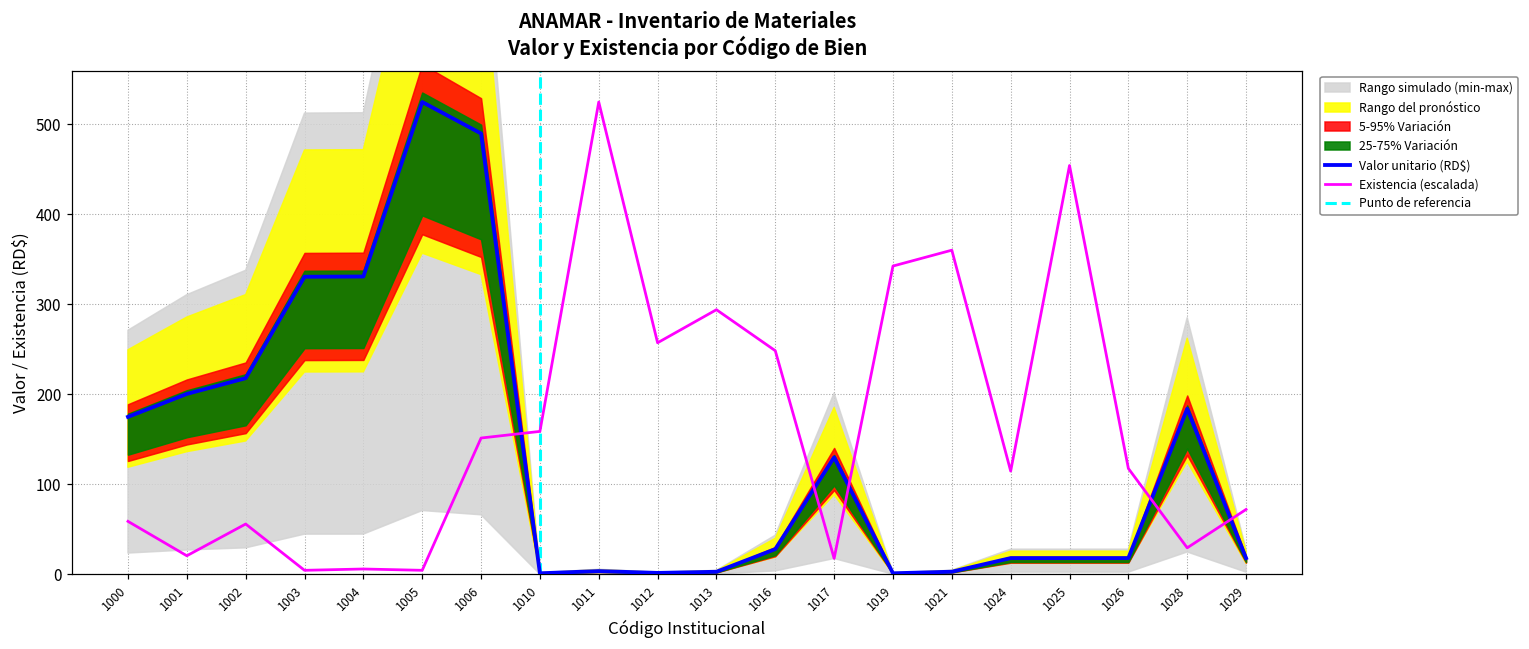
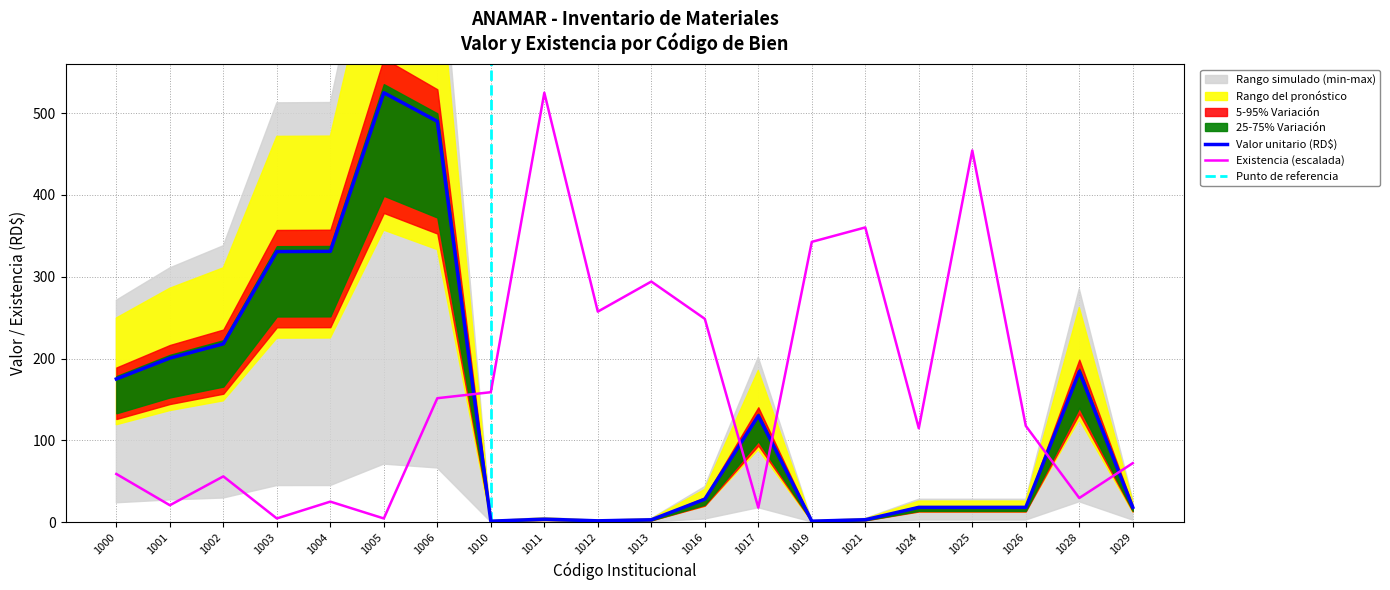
Existencia (escalada), 1004: 10 -> 30
